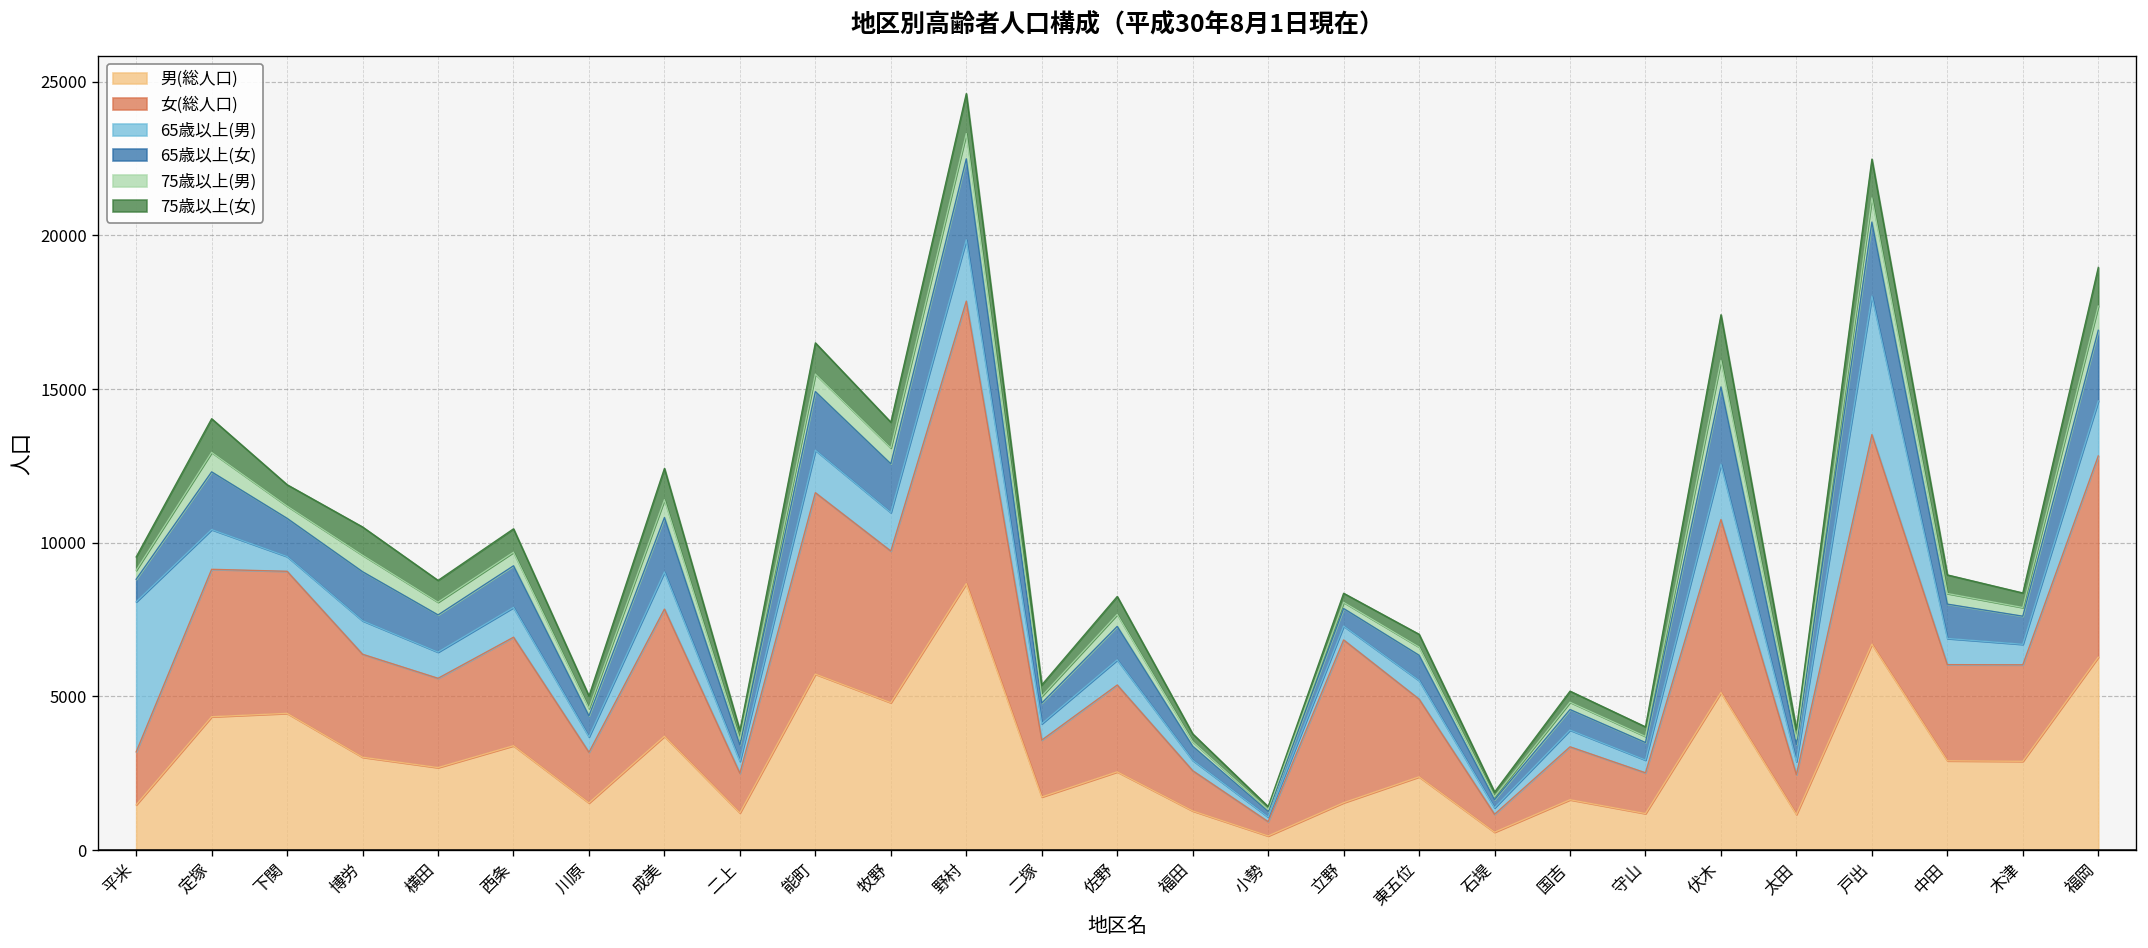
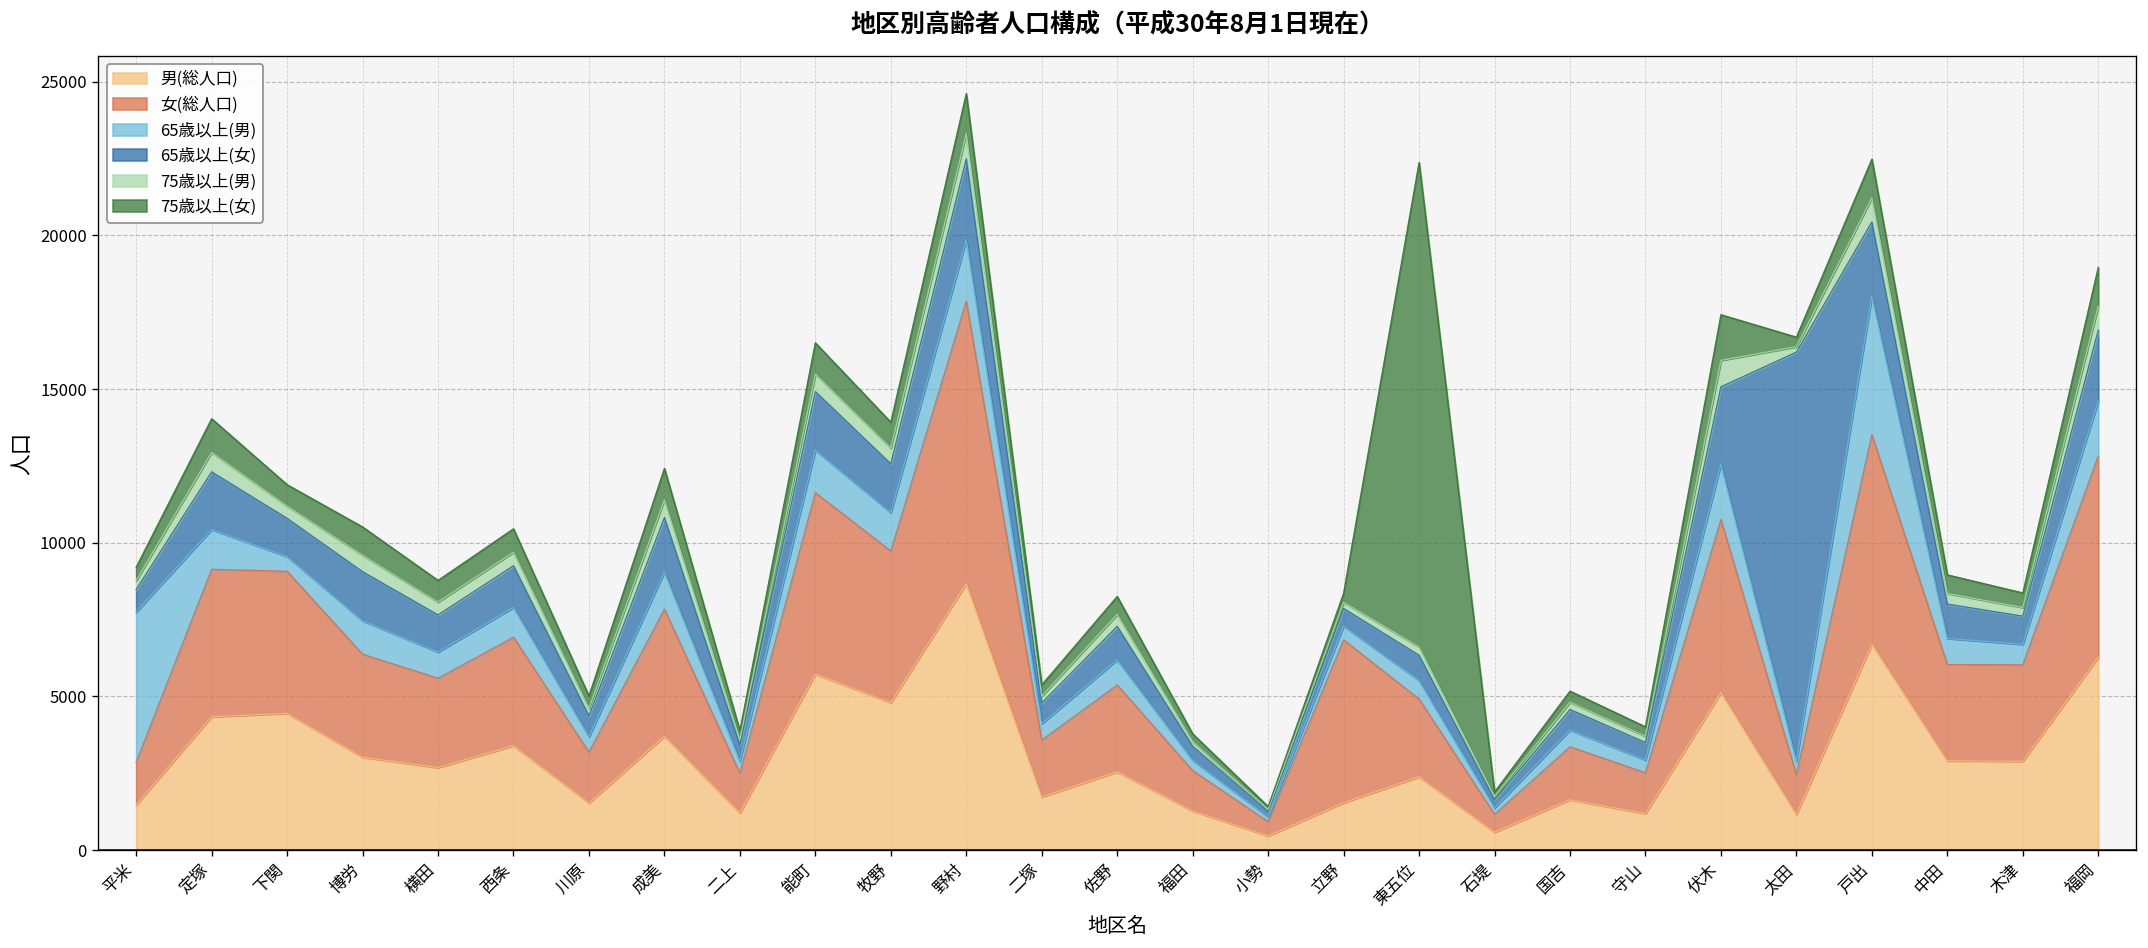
女(総人口), 平米: 1700 -> 1400
75歳以上(女), 東五位: 400 -> 15800
65歳以上(女), 太田: 600 -> 13300
